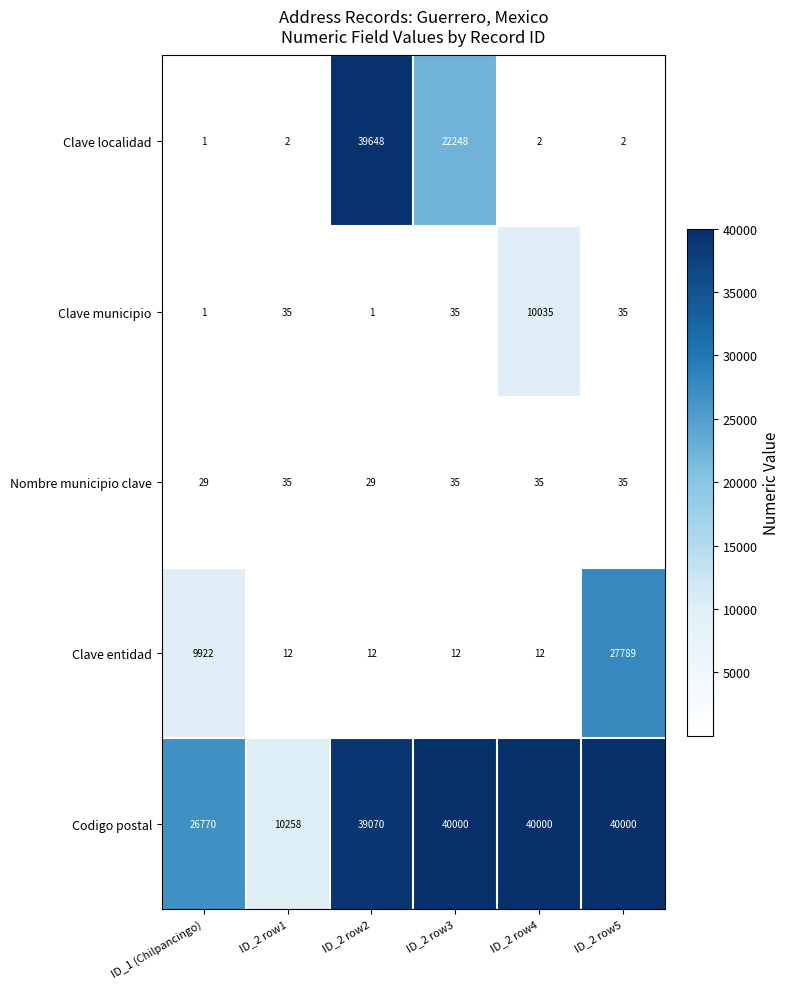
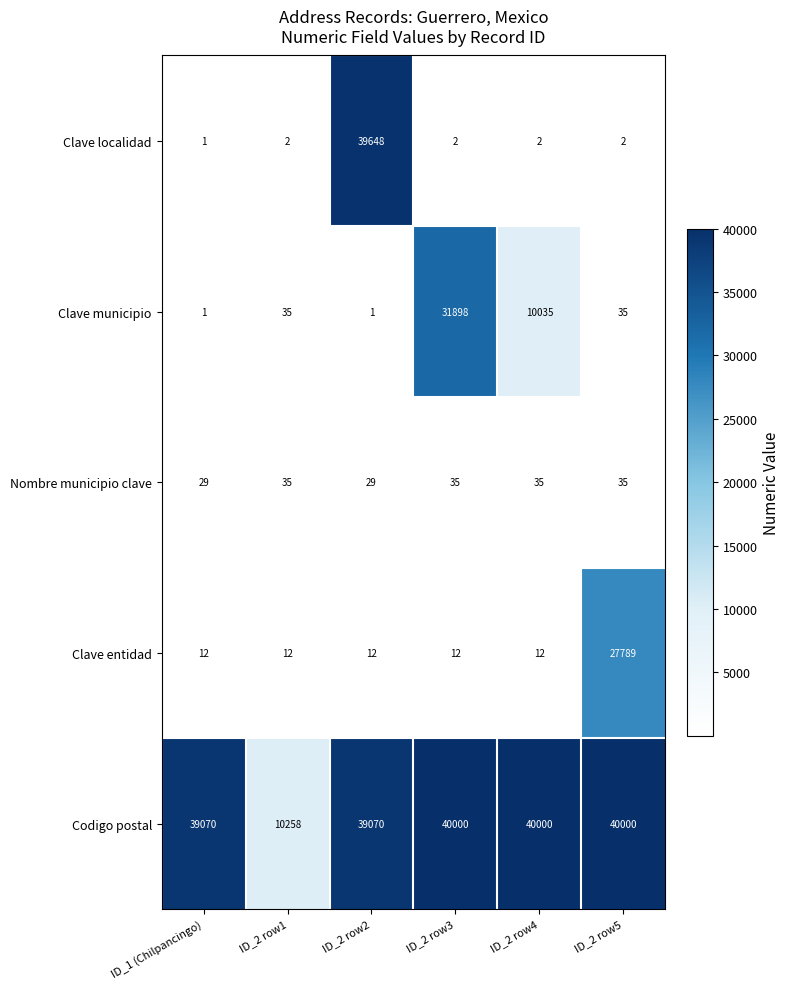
Clave localidad, ID_2 row3: 22248 -> 2
Clave municipio, ID_2 row3: 35 -> 31898
Clave entidad, ID_1 (Chilpancingo): 9922 -> 12
Codigo postal, ID_1 (Chilpancingo): 26770 -> 39070
